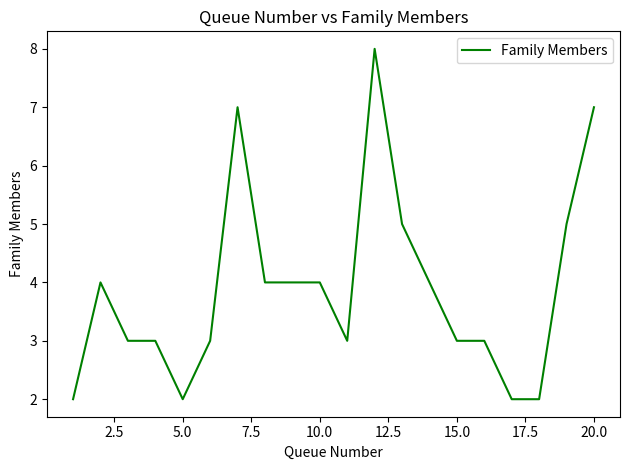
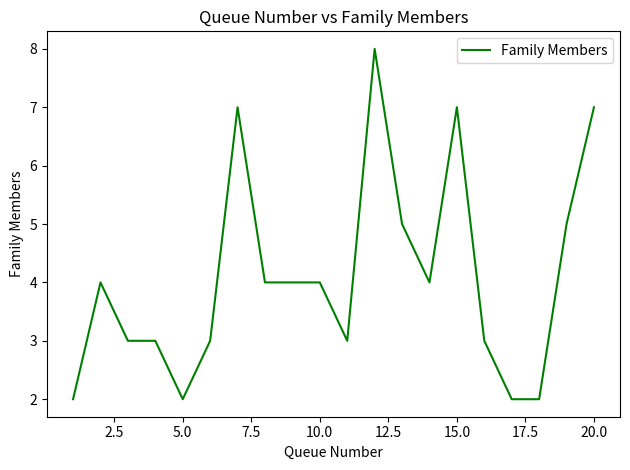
15.0: 3 -> 7
